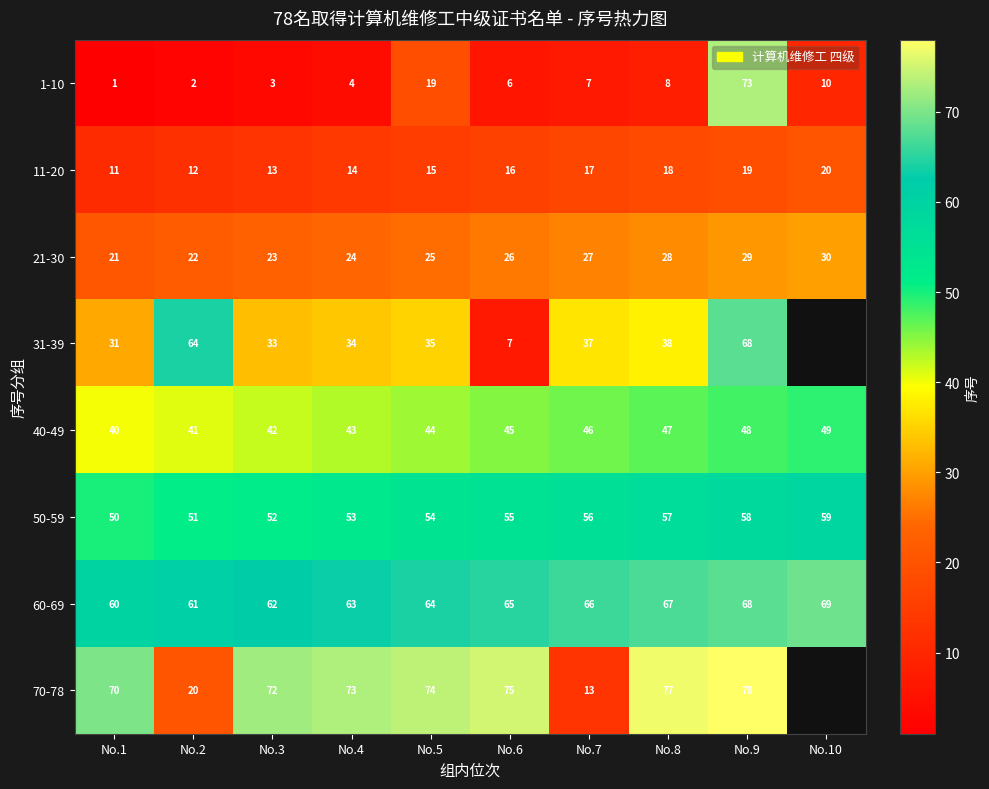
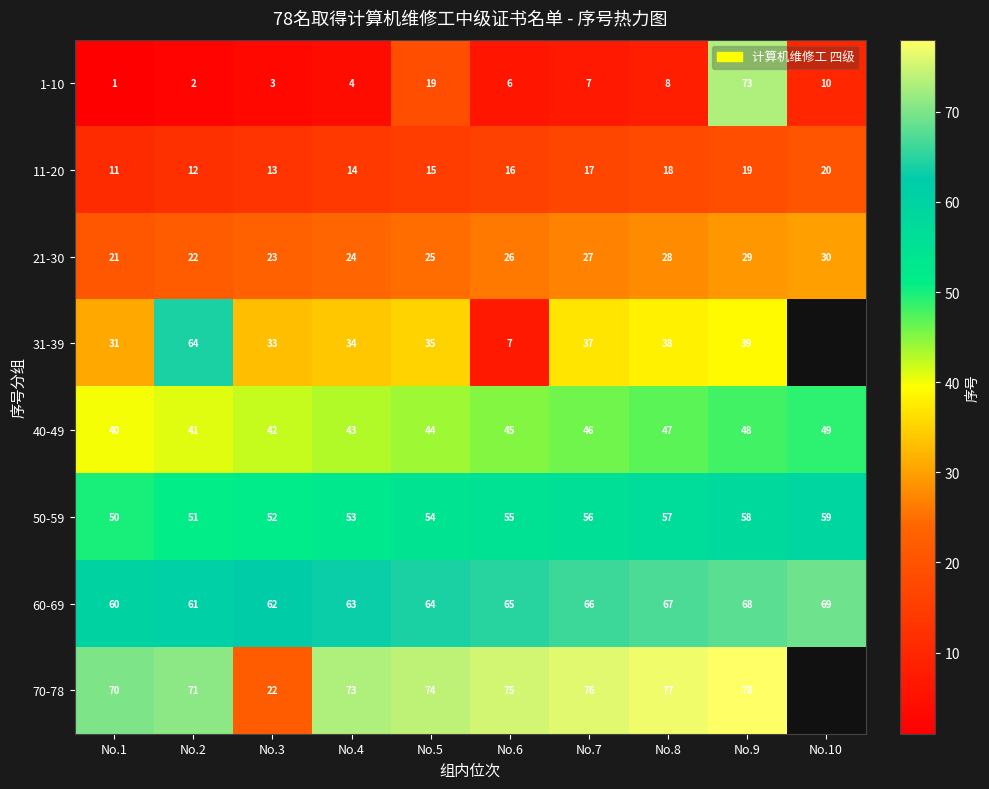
31-39, No.9: 68 -> 39
70-78, No.2: 20 -> 71
70-78, No.3: 72 -> 22
70-78, No.7: 13 -> 76
